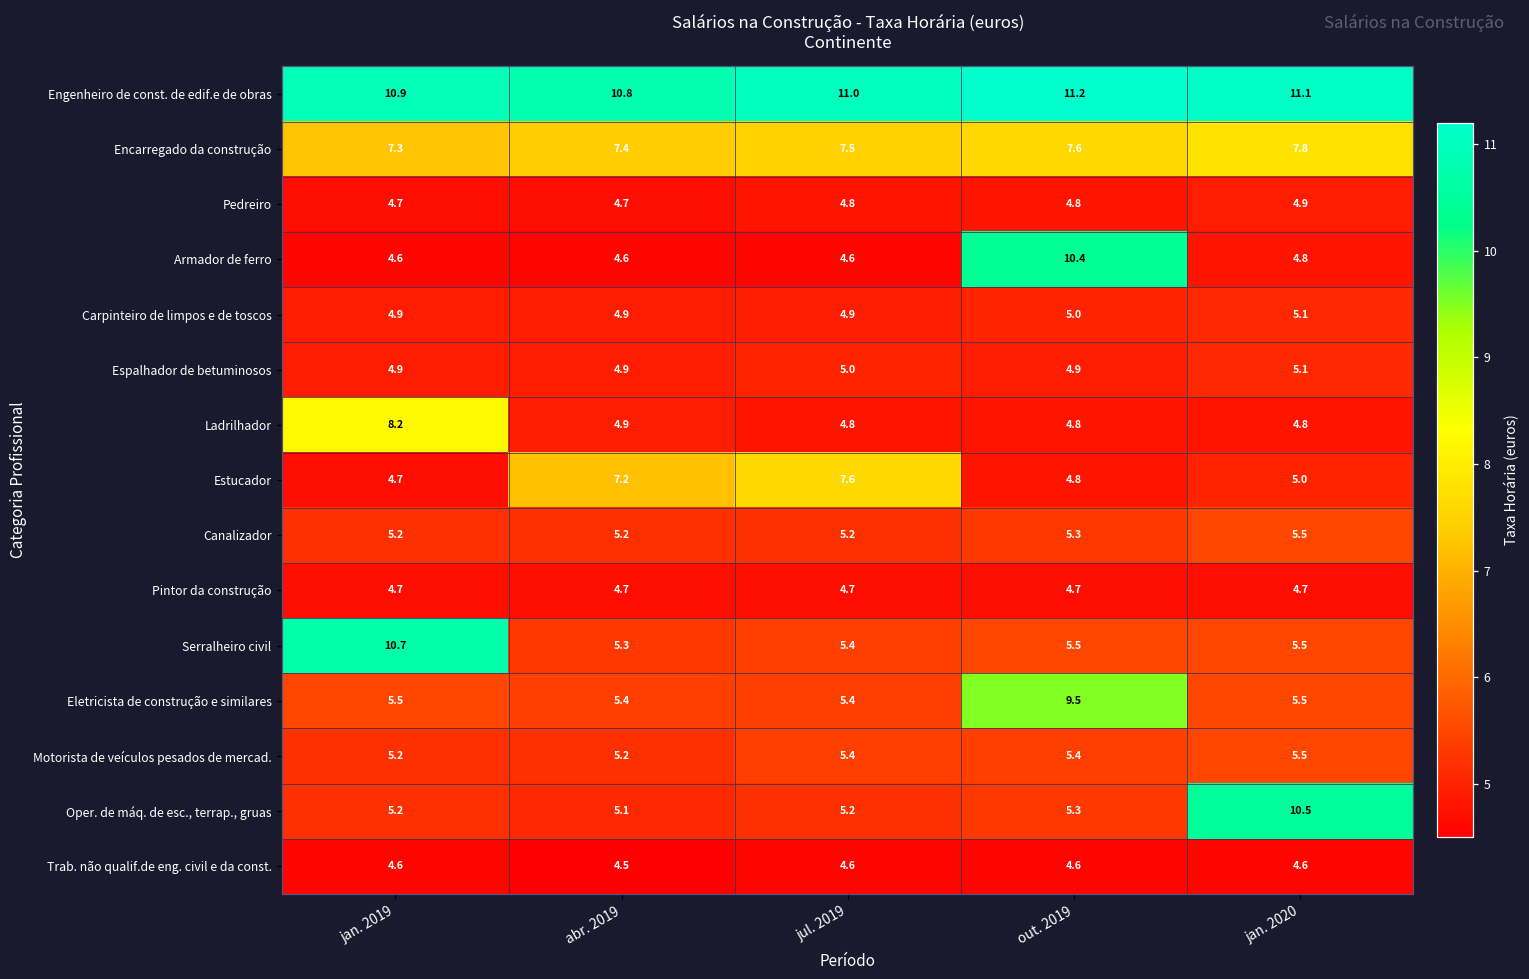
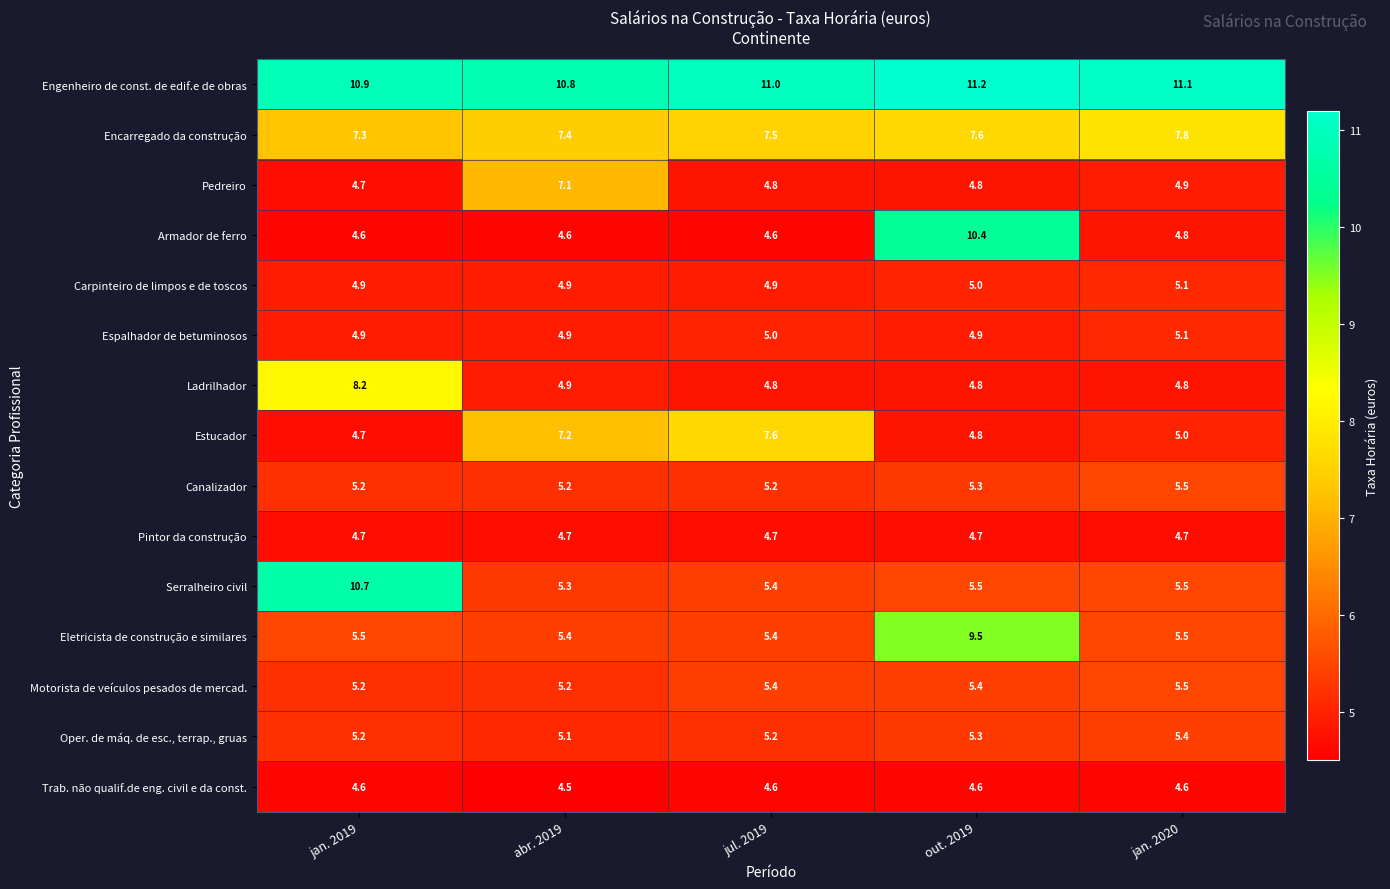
Pedreiro, abr. 2019: 4.7 -> 7.1
Oper. de máq. de esc., terrap., gruas, jan. 2020: 10.5 -> 5.4
